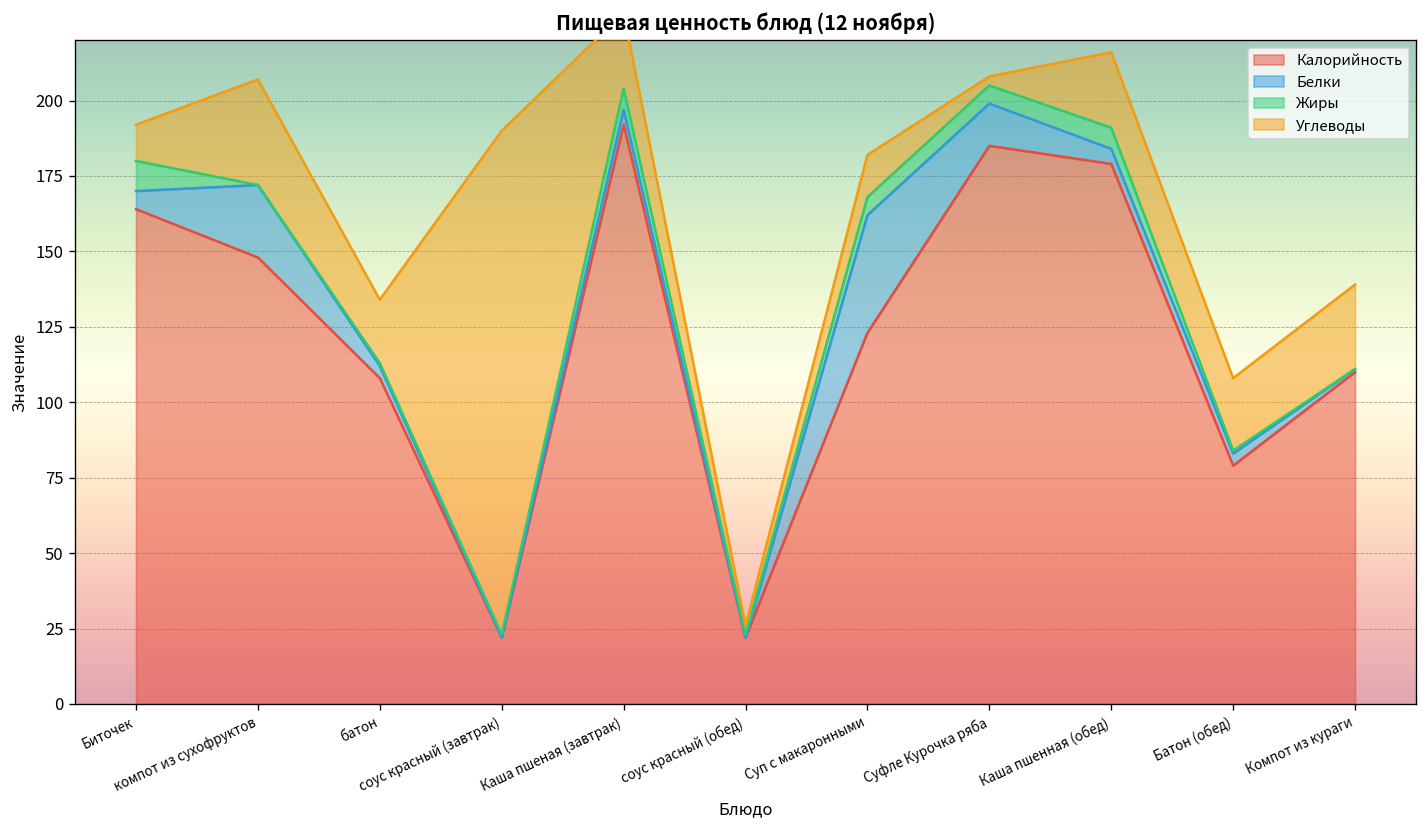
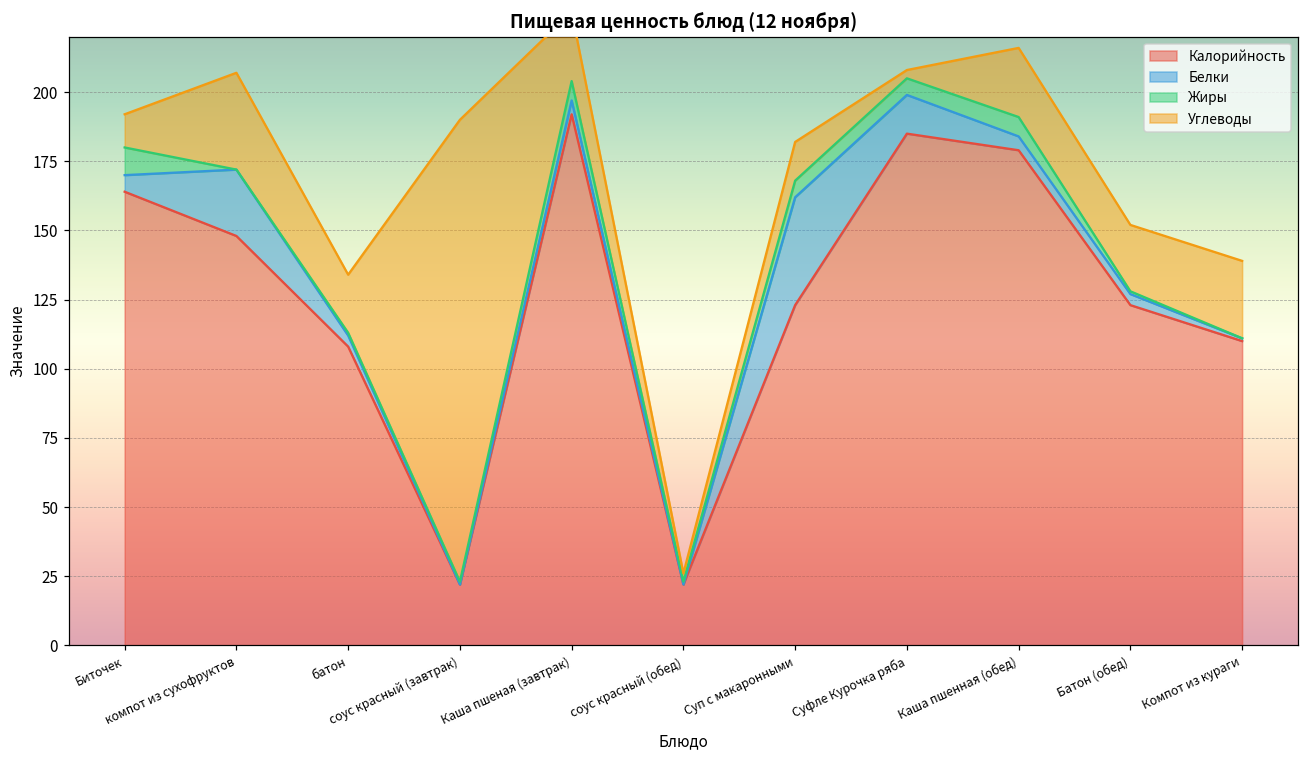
Калорийность, Батон (обед): 79 -> 123
